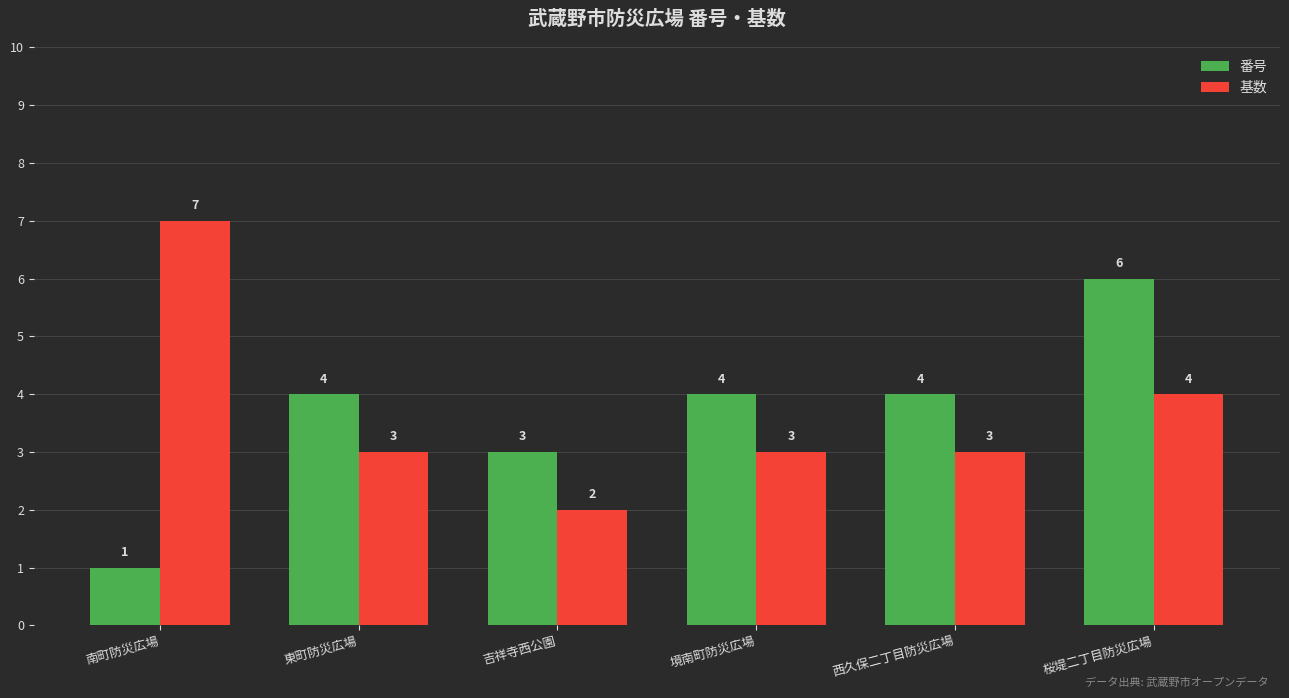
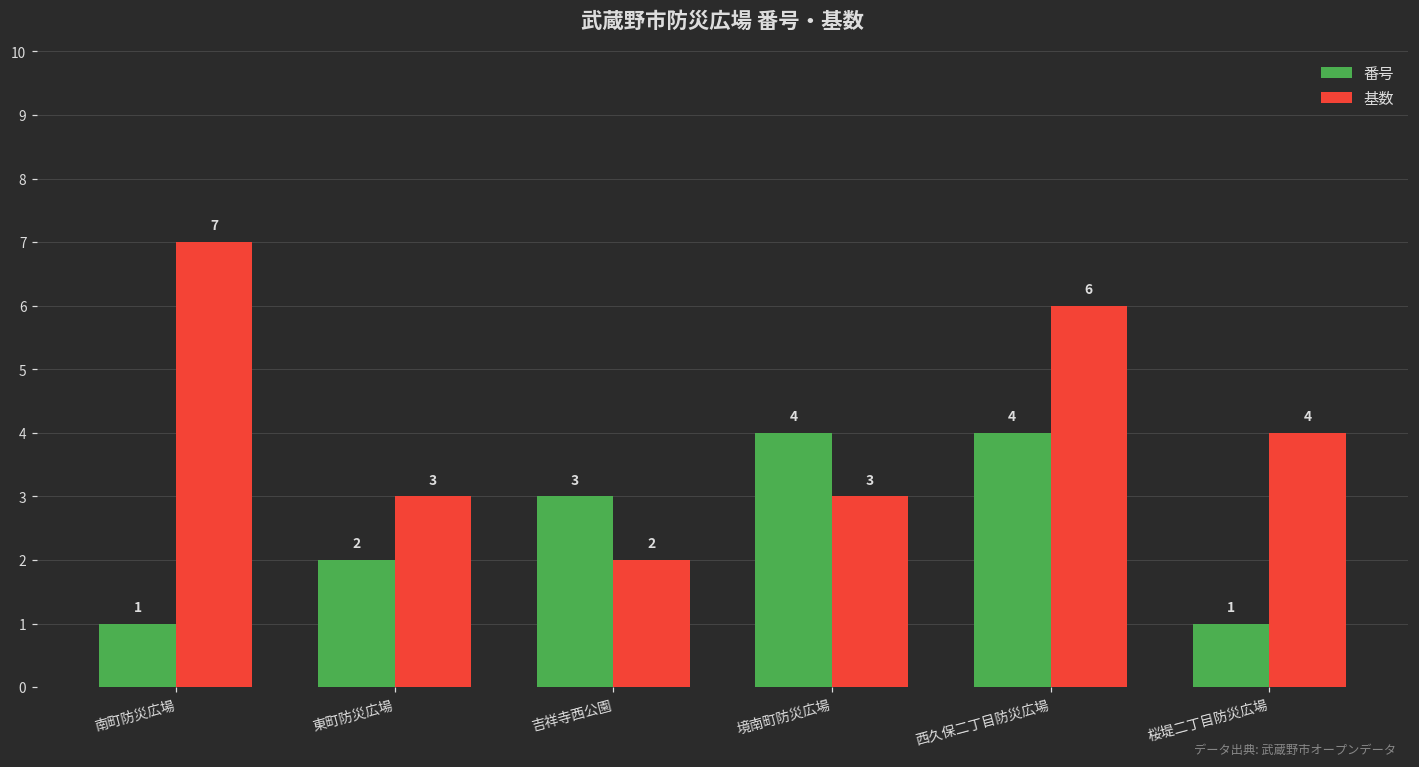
番号, 東町防災広場: 4 -> 2
基数, 西久保二丁目防災広場: 3 -> 6
番号, 桜堤二丁目防災広場: 6 -> 1
